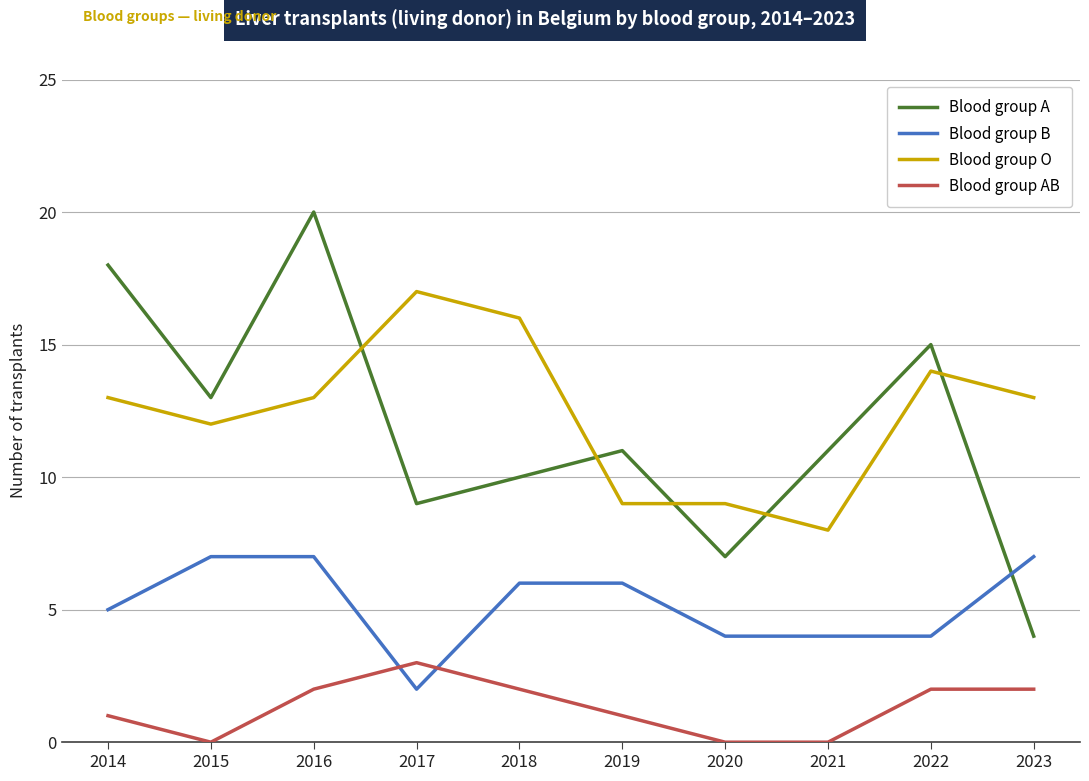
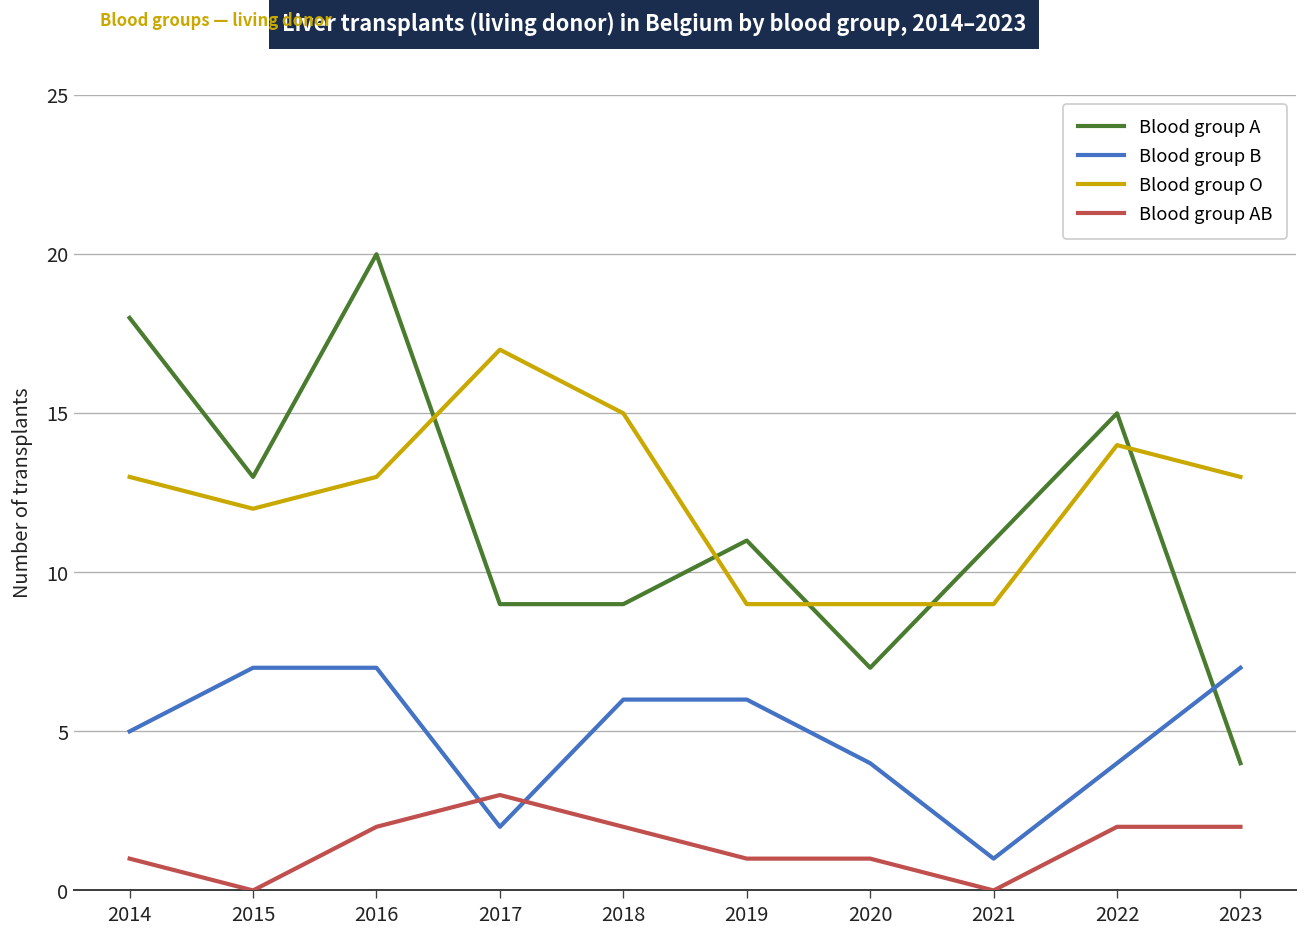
Blood group A, 2018: 10 -> 9
Blood group O, 2018: 16 -> 15
Blood group AB, 2020: 0 -> 1
Blood group B, 2021: 4 -> 1
Blood group O, 2021: 8 -> 9
